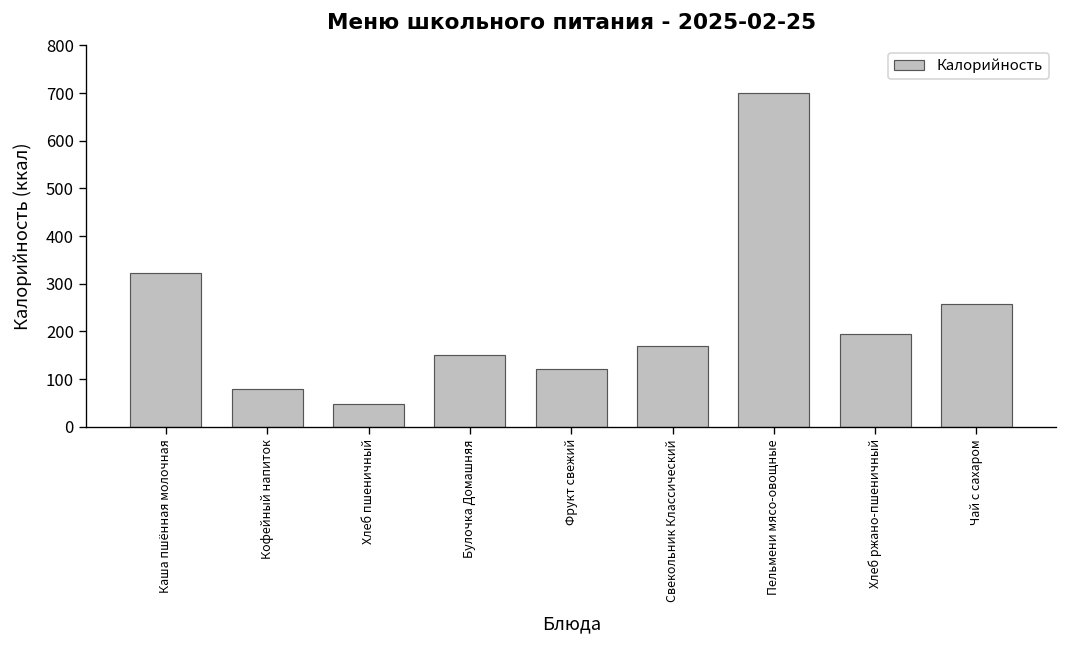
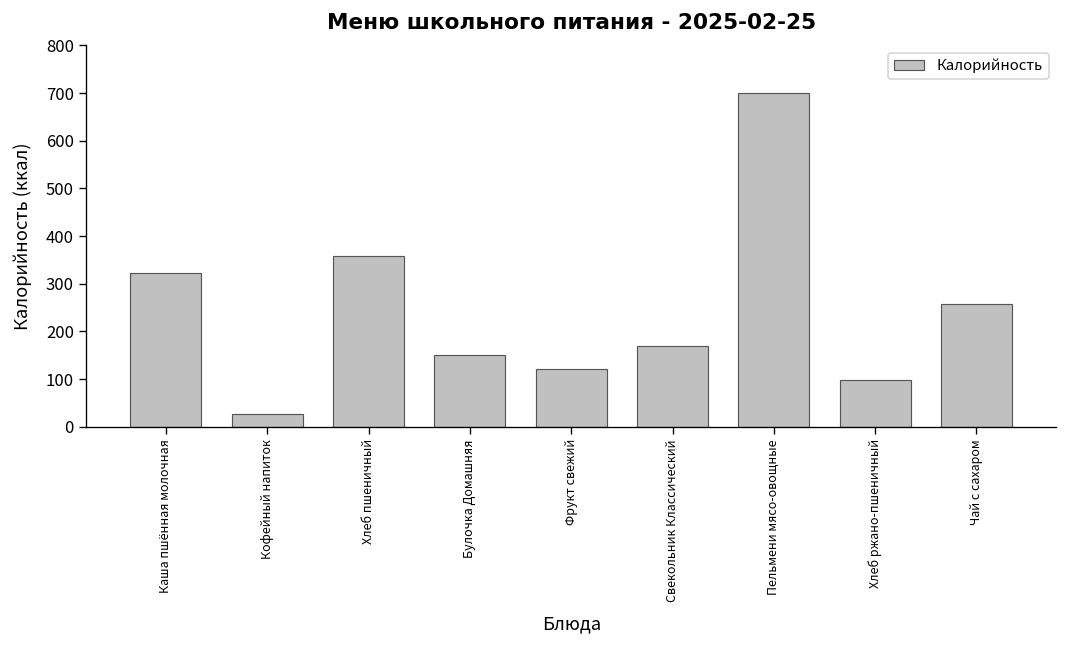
Кофейный напиток: 80 -> 30
Хлеб пшеничный: 50 -> 360
Хлеб ржано-пшеничный: 190 -> 100
